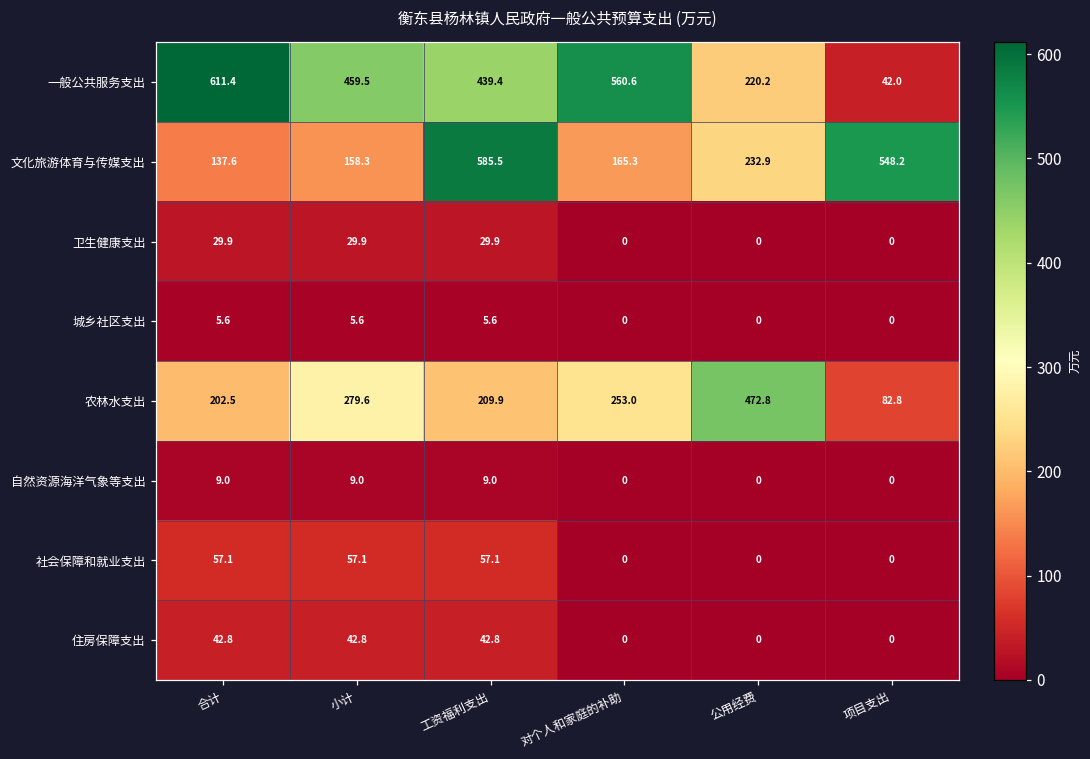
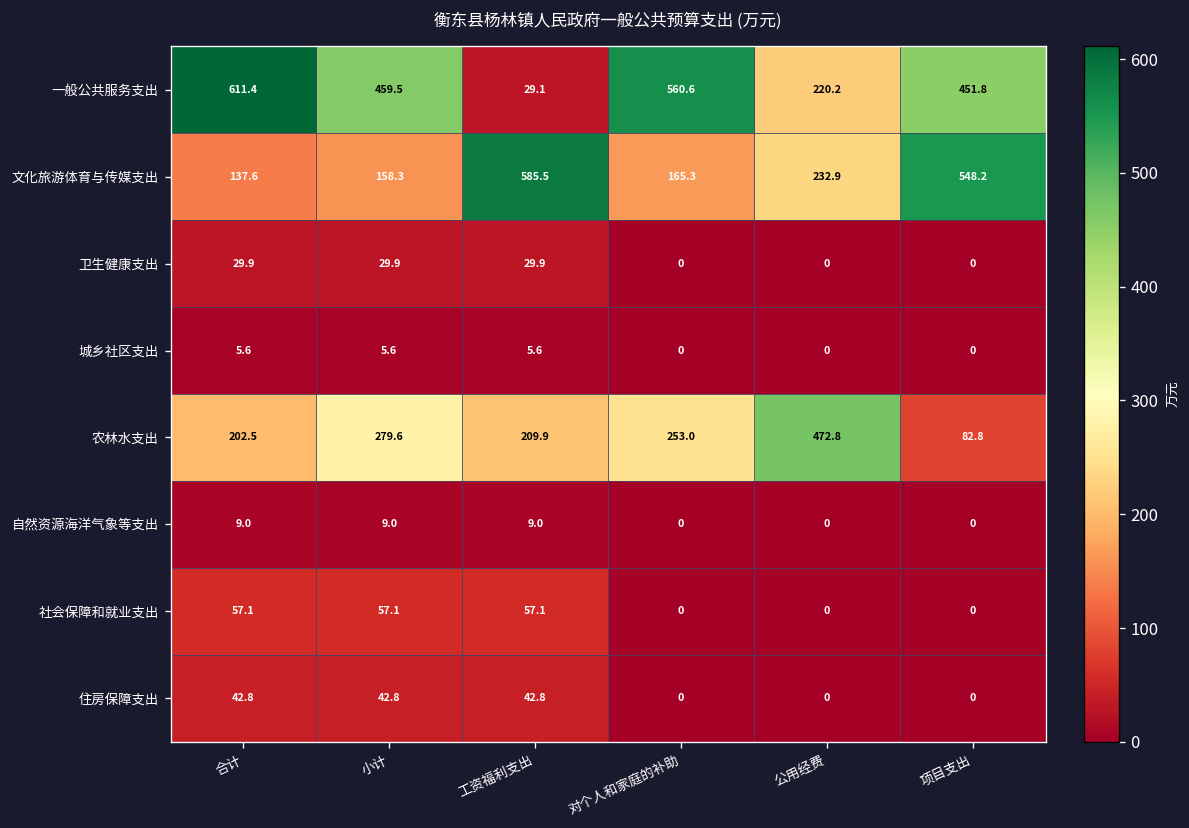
一般公共服务支出, 工资福利支出: 439.4 -> 29.1
一般公共服务支出, 项目支出: 42.0 -> 451.8
